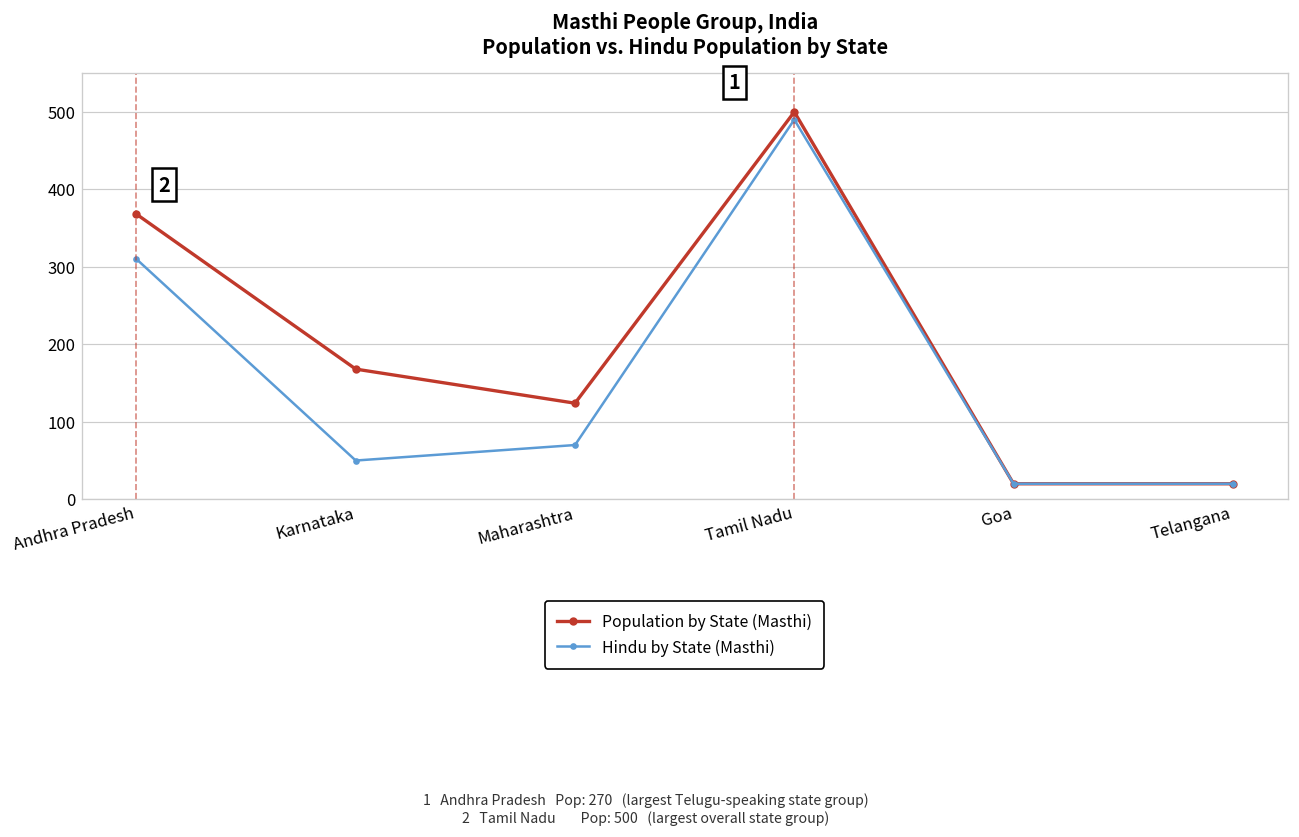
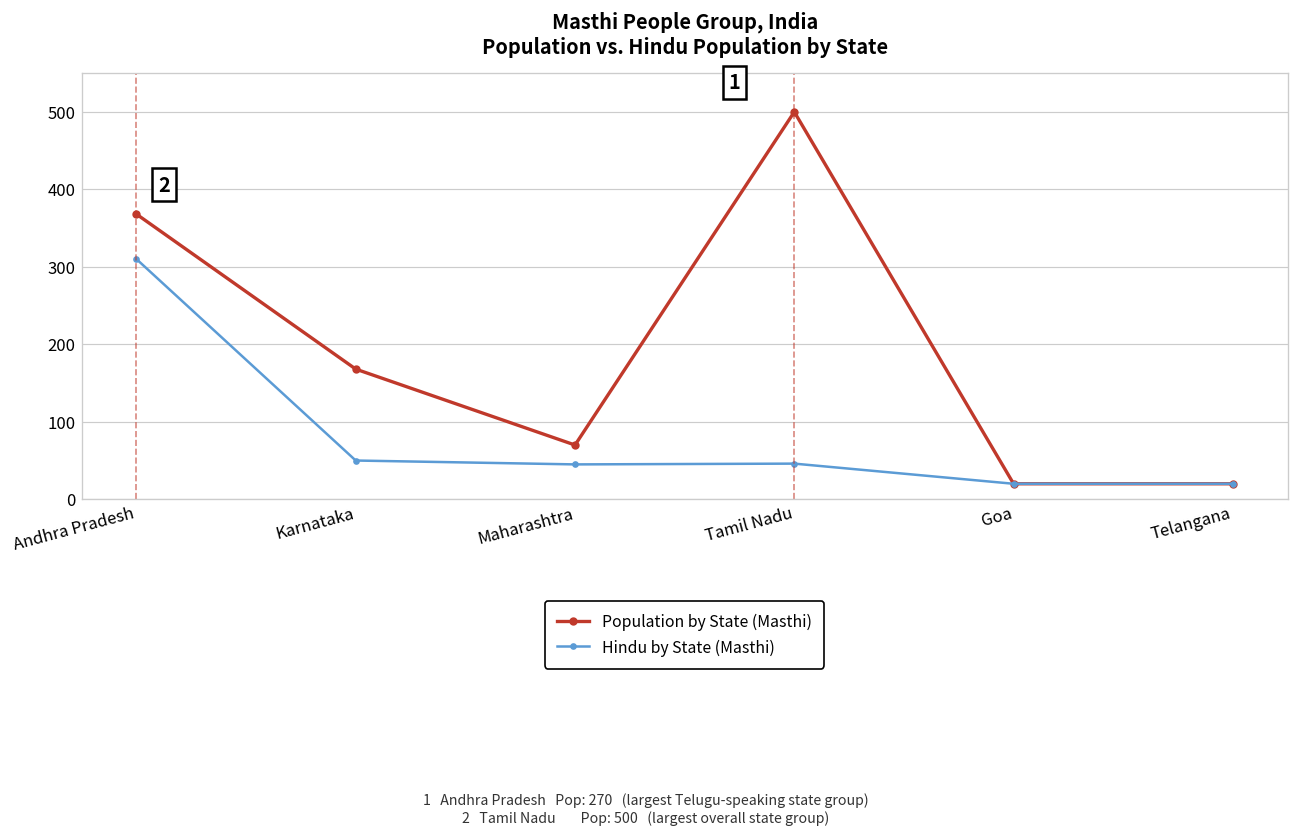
Population by State (Masthi), Maharashtra: 120 -> 70
Hindu by State (Masthi), Maharashtra: 70 -> 50
Hindu by State (Masthi), Tamil Nadu: 490 -> 50
